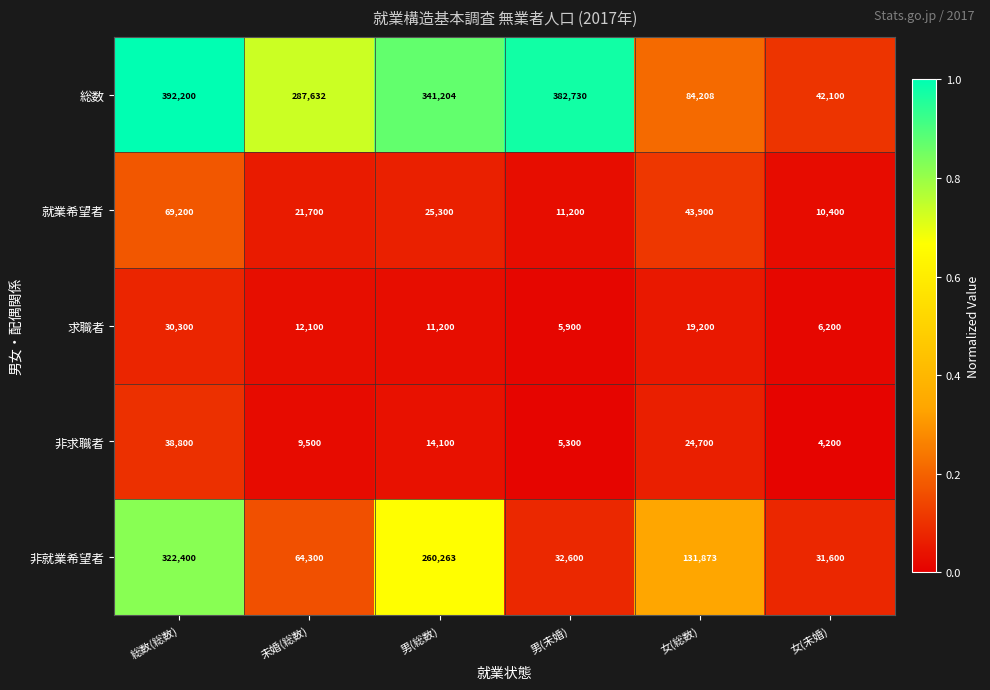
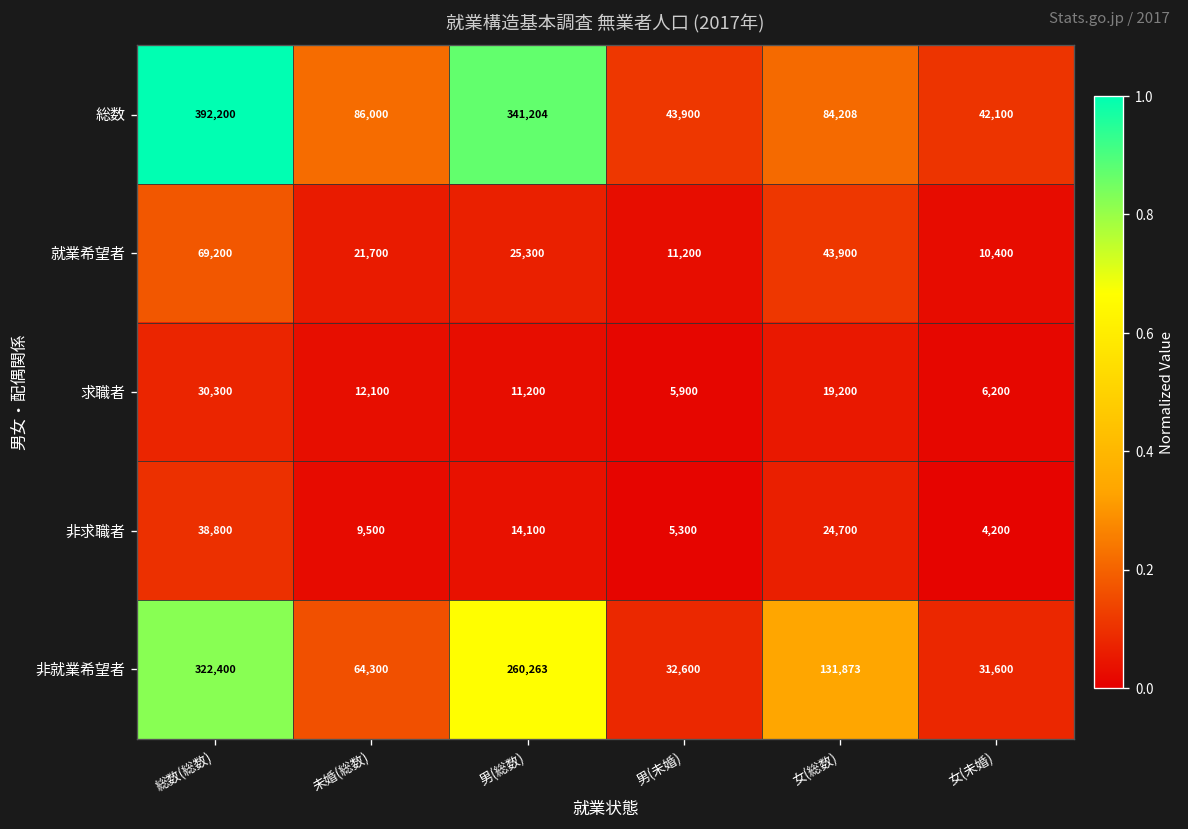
総数, 未婚(総数): 287,632 -> 86,000
総数, 男(未婚): 382,730 -> 43,900
